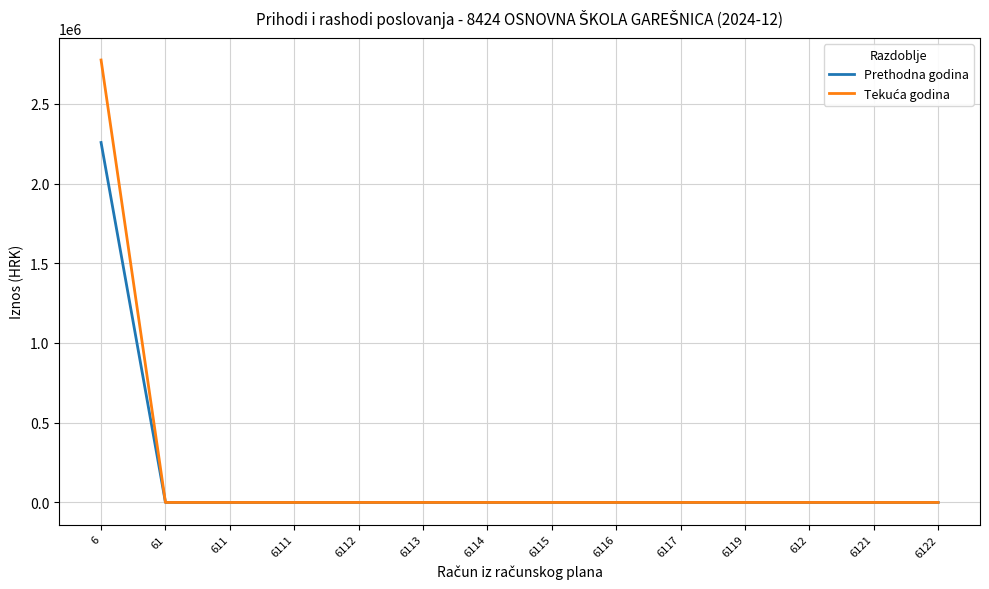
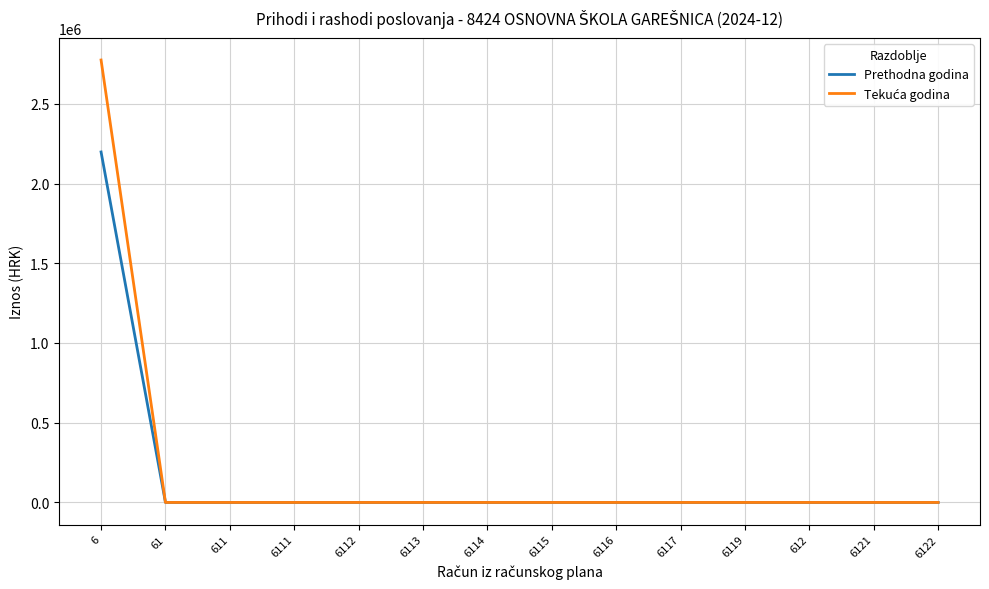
Prethodna godina, 6: 2260000 -> 2200000
